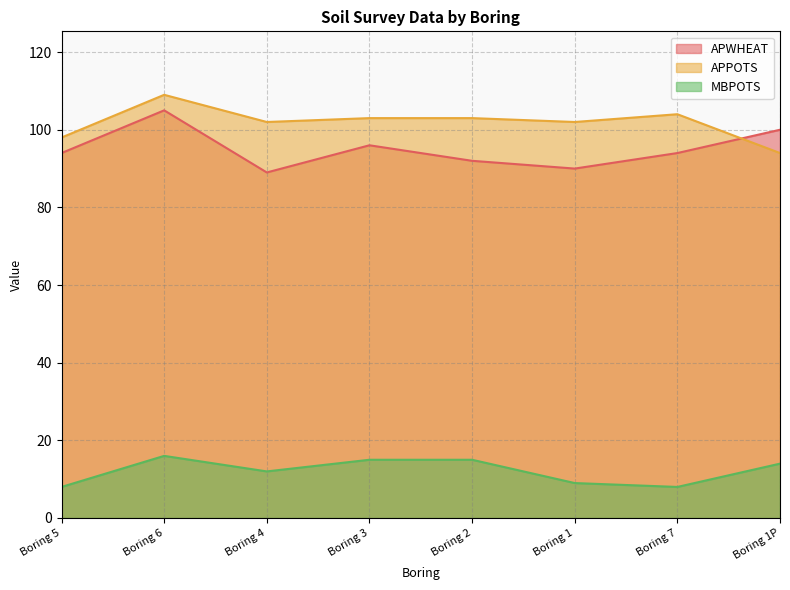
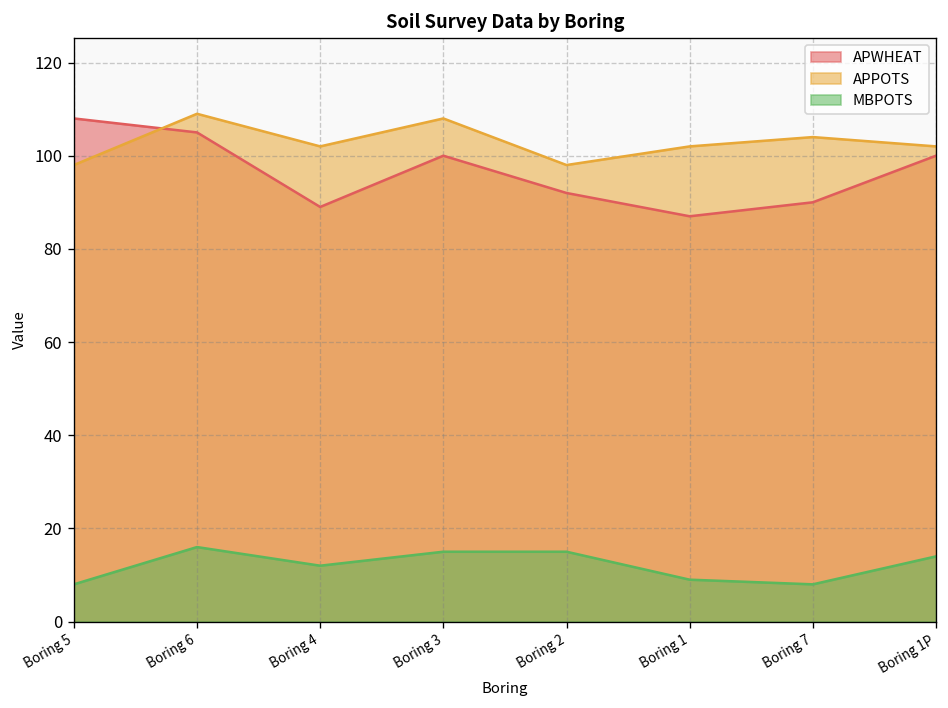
APWHEAT, Boring 5: 94 -> 108
APWHEAT, Boring 3: 96 -> 100
APPOTS, Boring 3: 103 -> 108
APPOTS, Boring 2: 103 -> 98
APWHEAT, Boring 1: 90 -> 87
APWHEAT, Boring 7: 94 -> 90
APPOTS, Boring 1P: 94 -> 102
